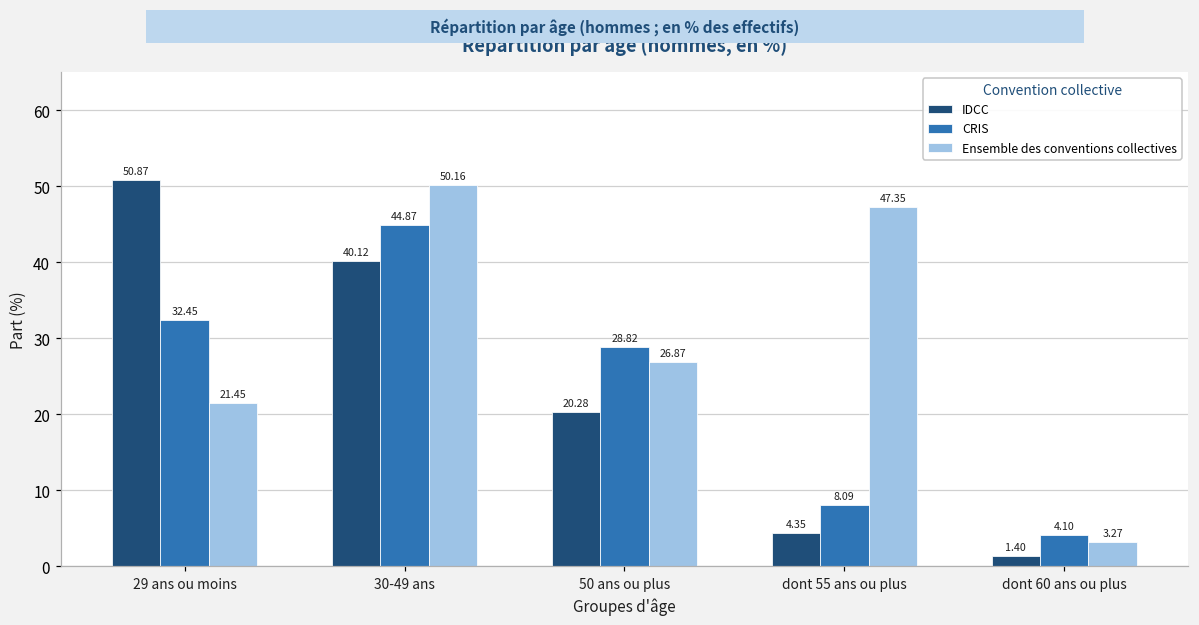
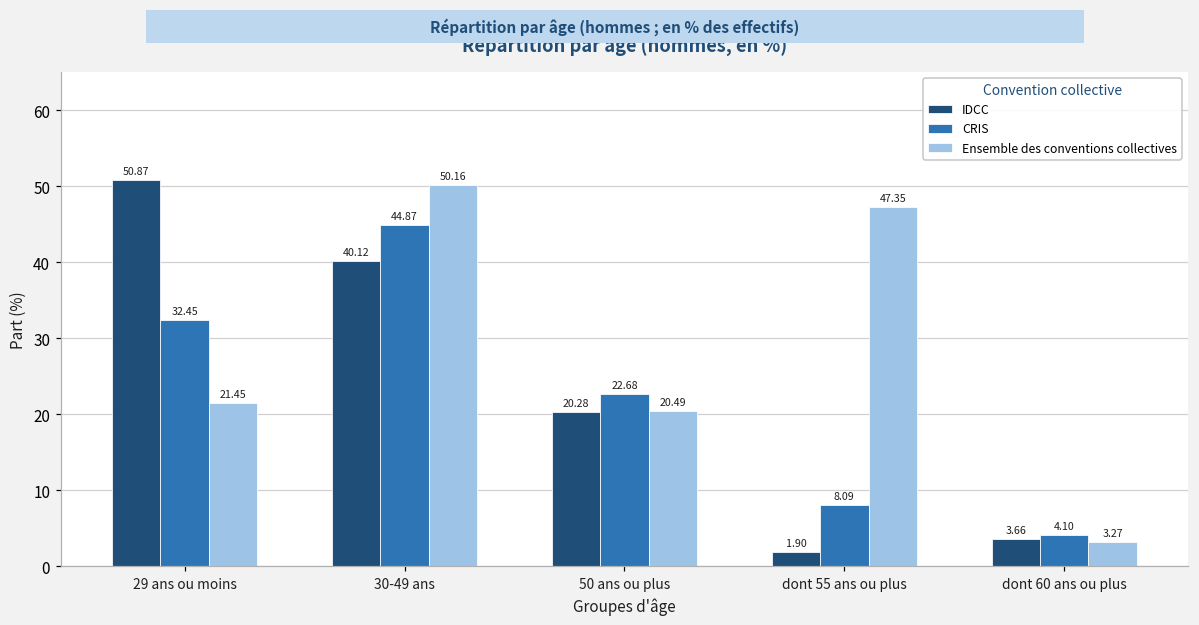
CRIS, 50 ans ou plus: 28.82 -> 22.68
Ensemble des conventions collectives, 50 ans ou plus: 26.87 -> 20.49
IDCC, dont 55 ans ou plus: 4.35 -> 1.90
IDCC, dont 60 ans ou plus: 1.40 -> 3.66
